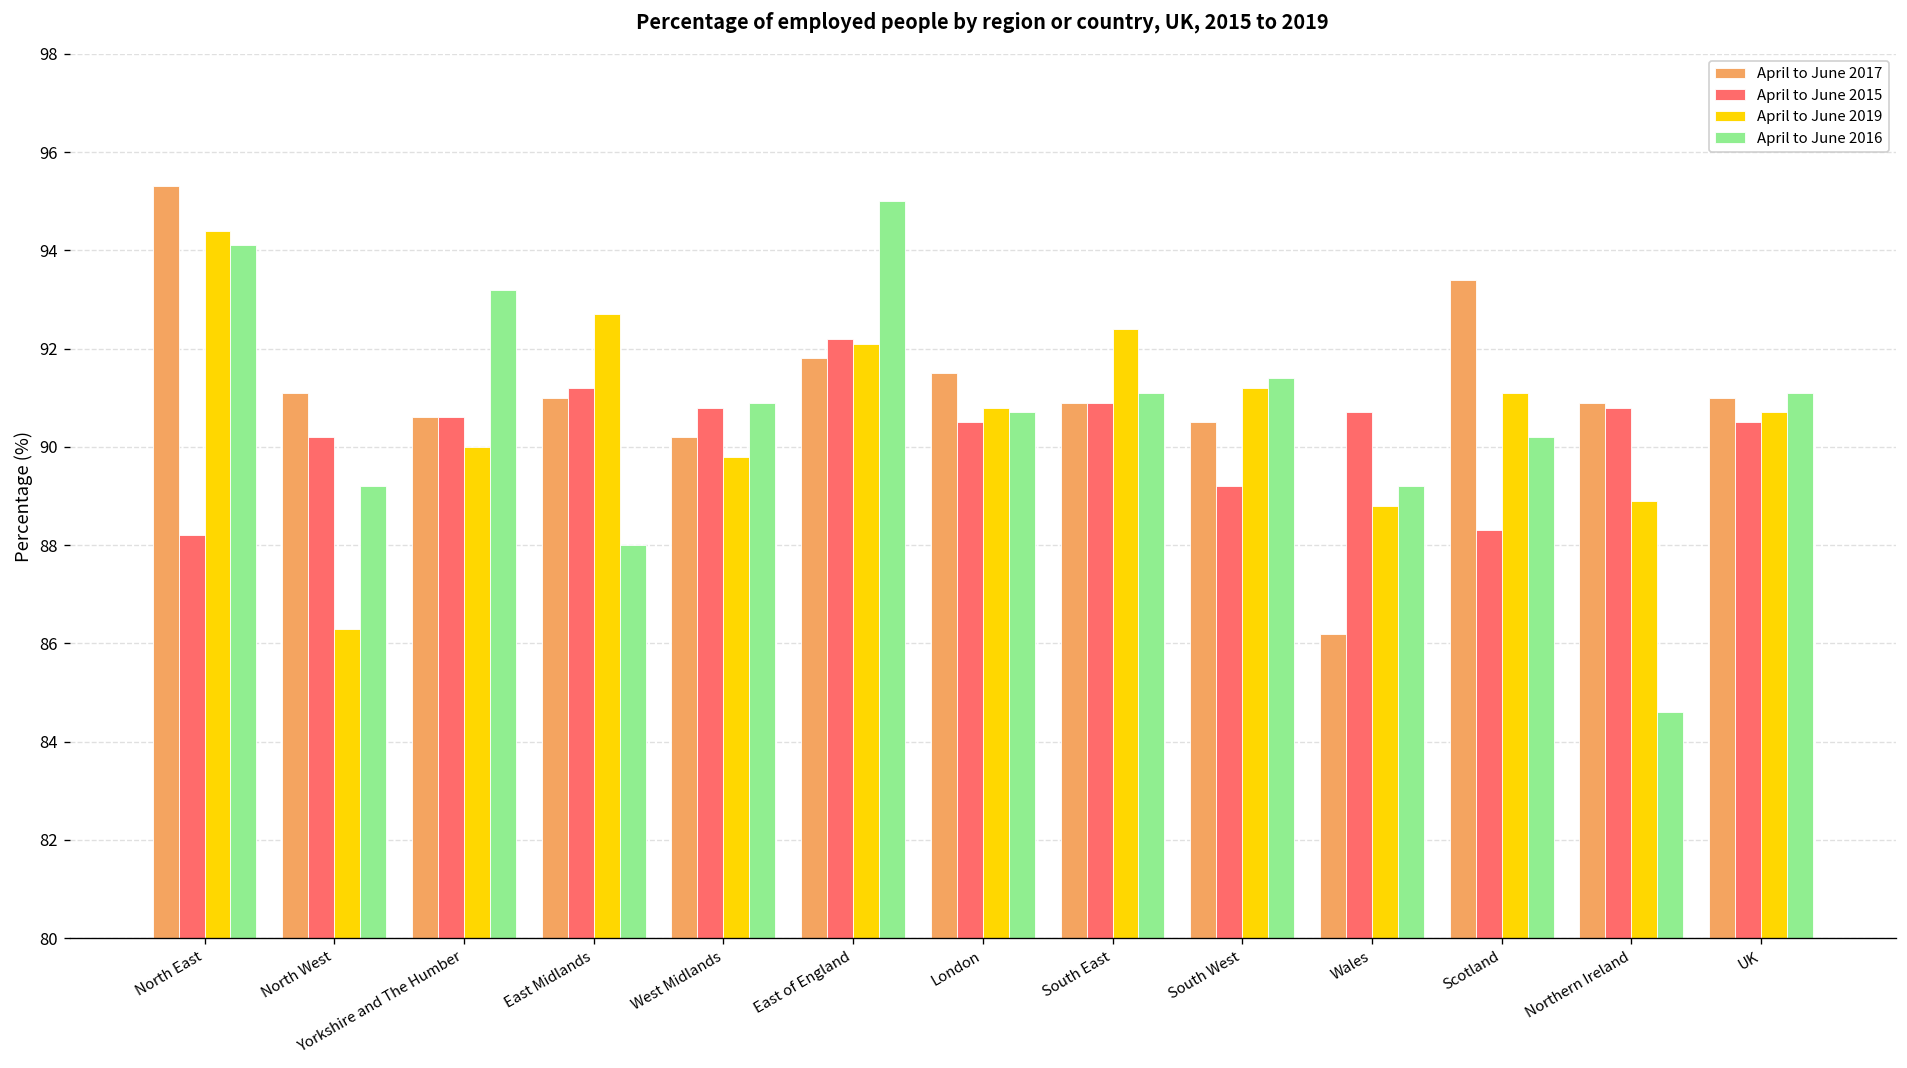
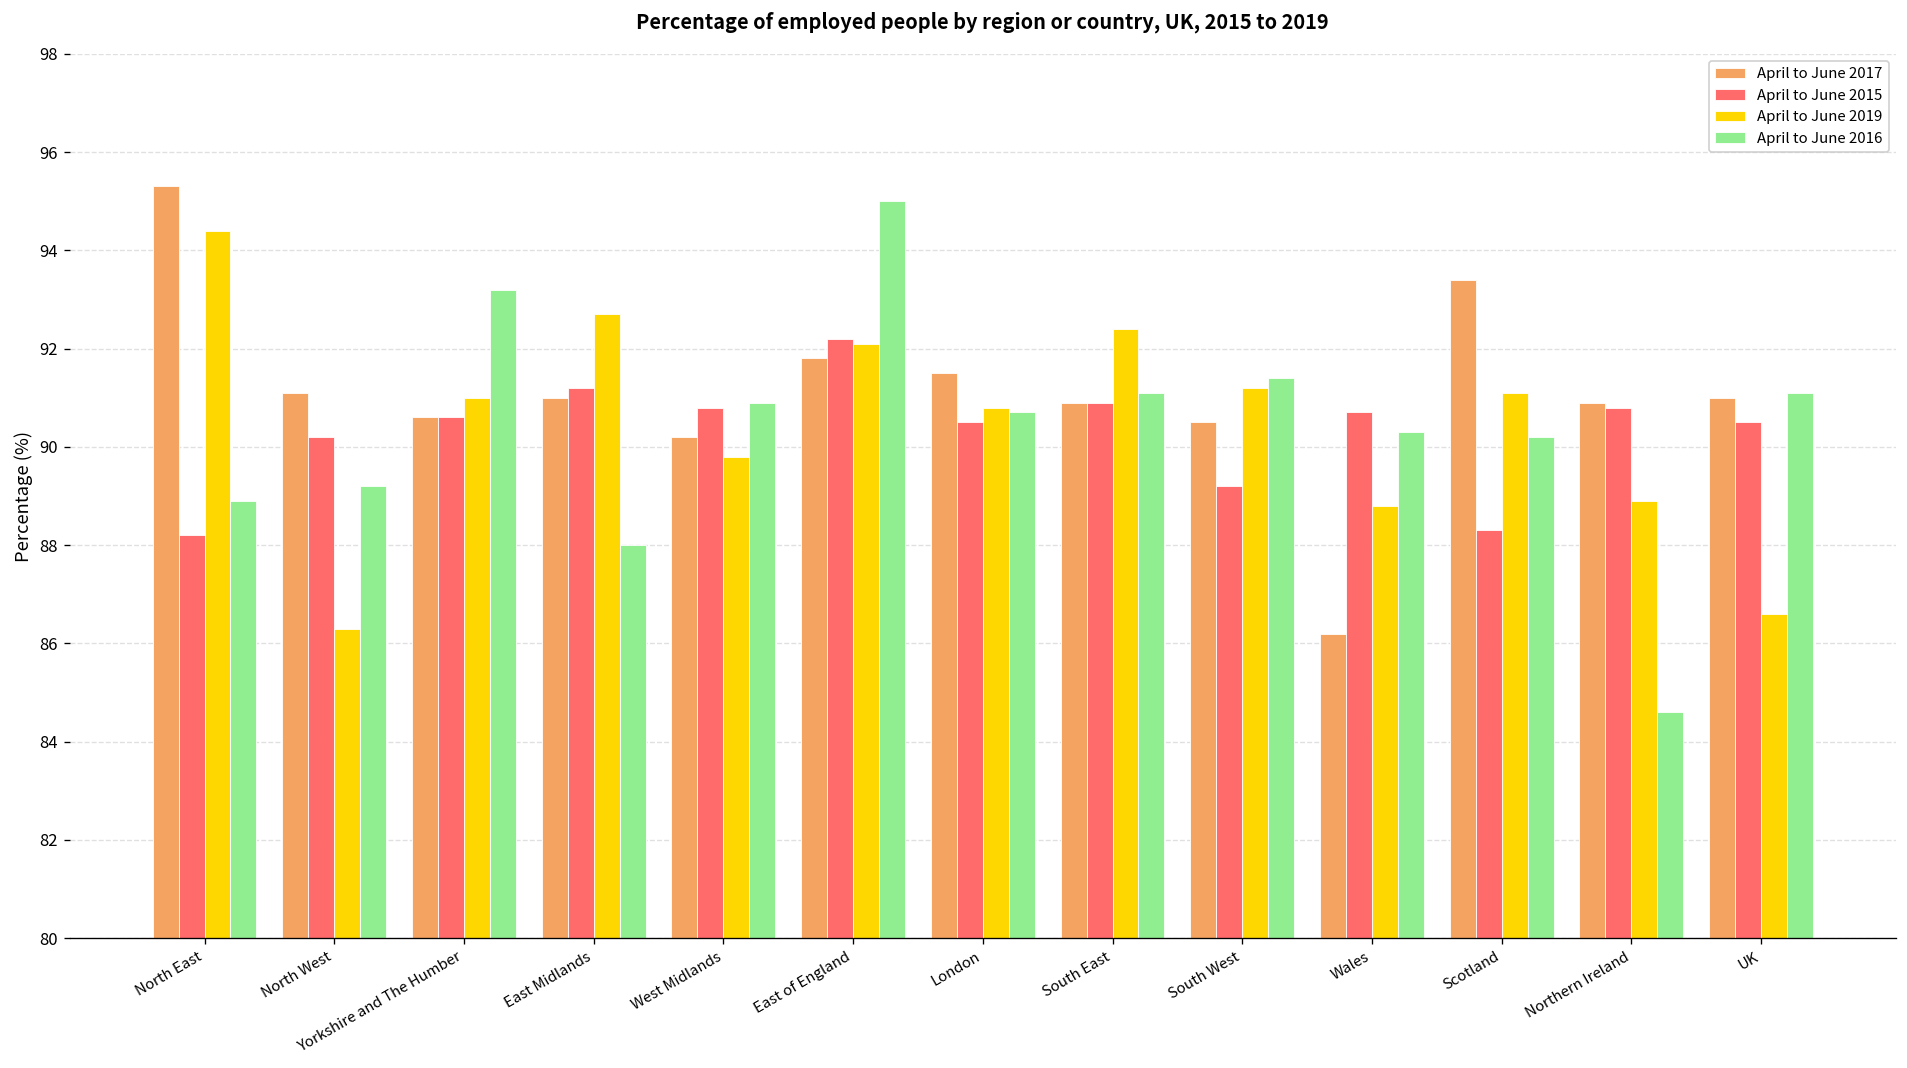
April to June 2016, North East: 94.1 -> 88.9
April to June 2019, Yorkshire and The Humber: 90 -> 91
April to June 2016, Wales: 89.2 -> 90.3
April to June 2019, UK: 90.7 -> 86.6
